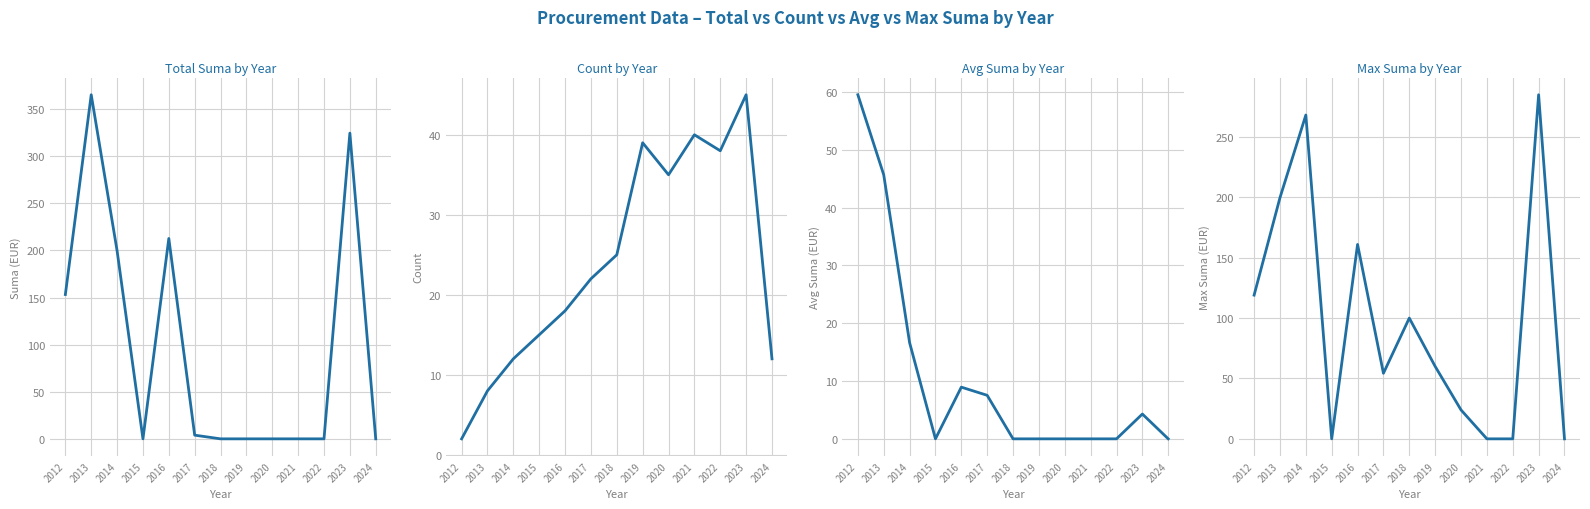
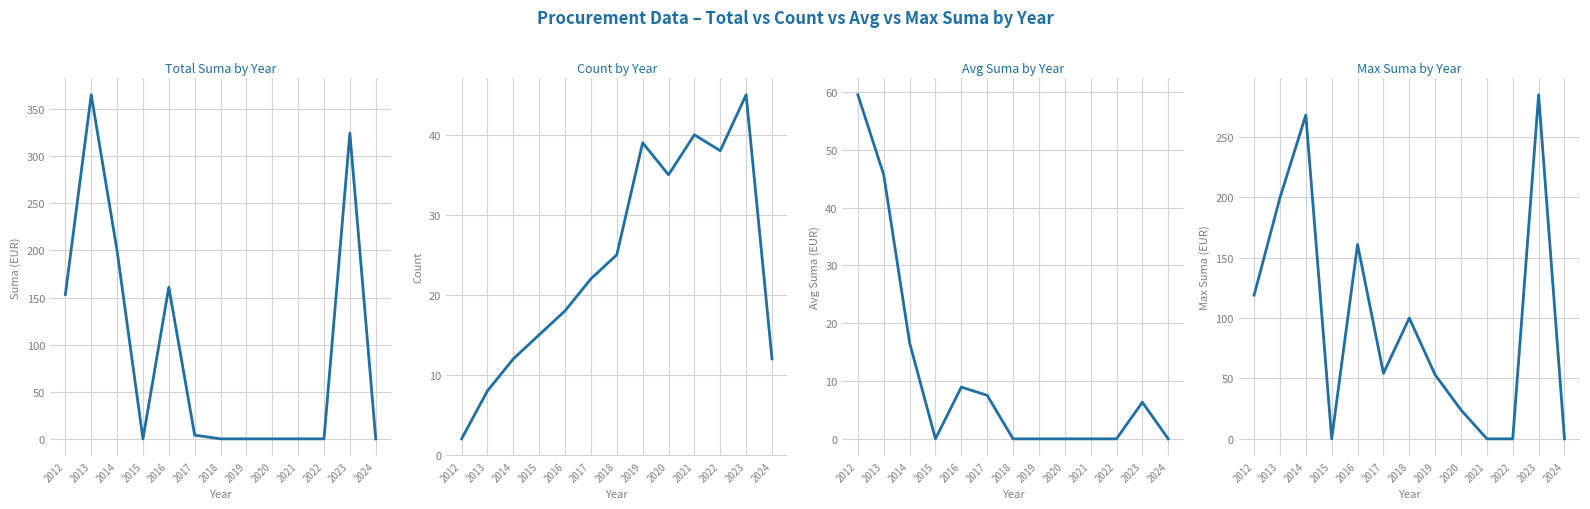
Total Suma by Year, 2016: 210 -> 160
Avg Suma by Year, 2023: 4 -> 6
Max Suma by Year, 2019: 60 -> 53
